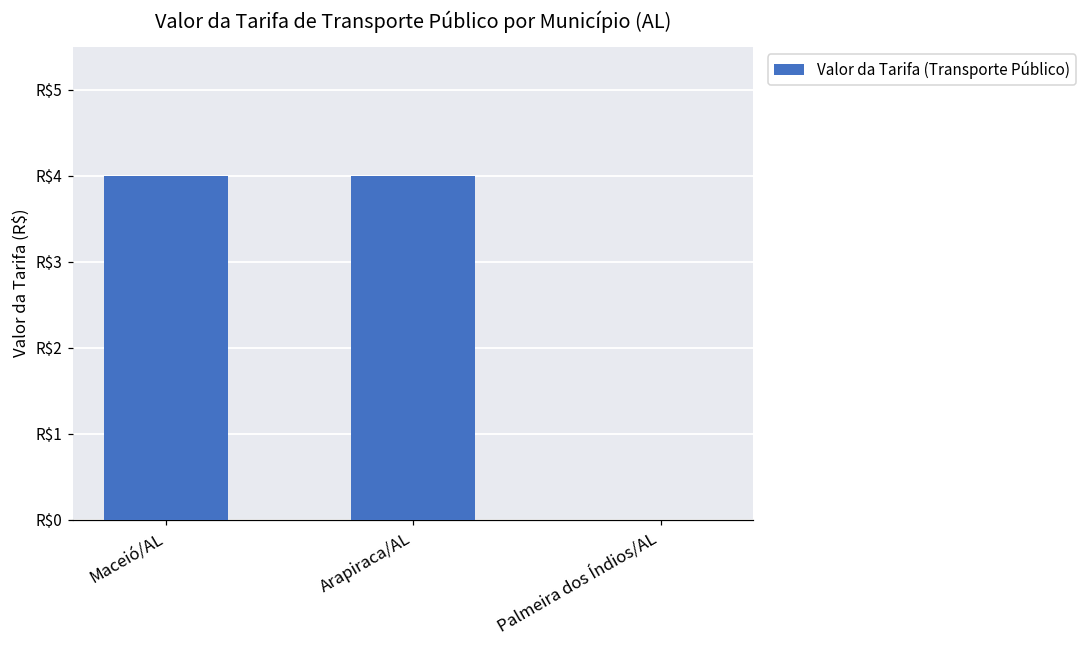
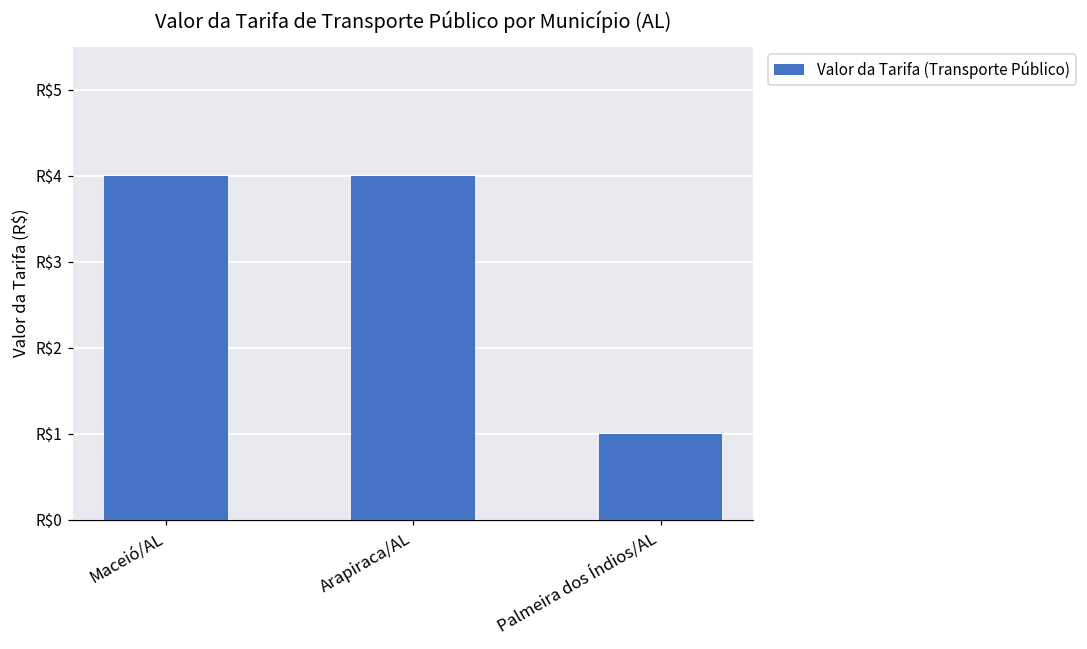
Palmeira dos Índios/AL: R$0 -> R$1
